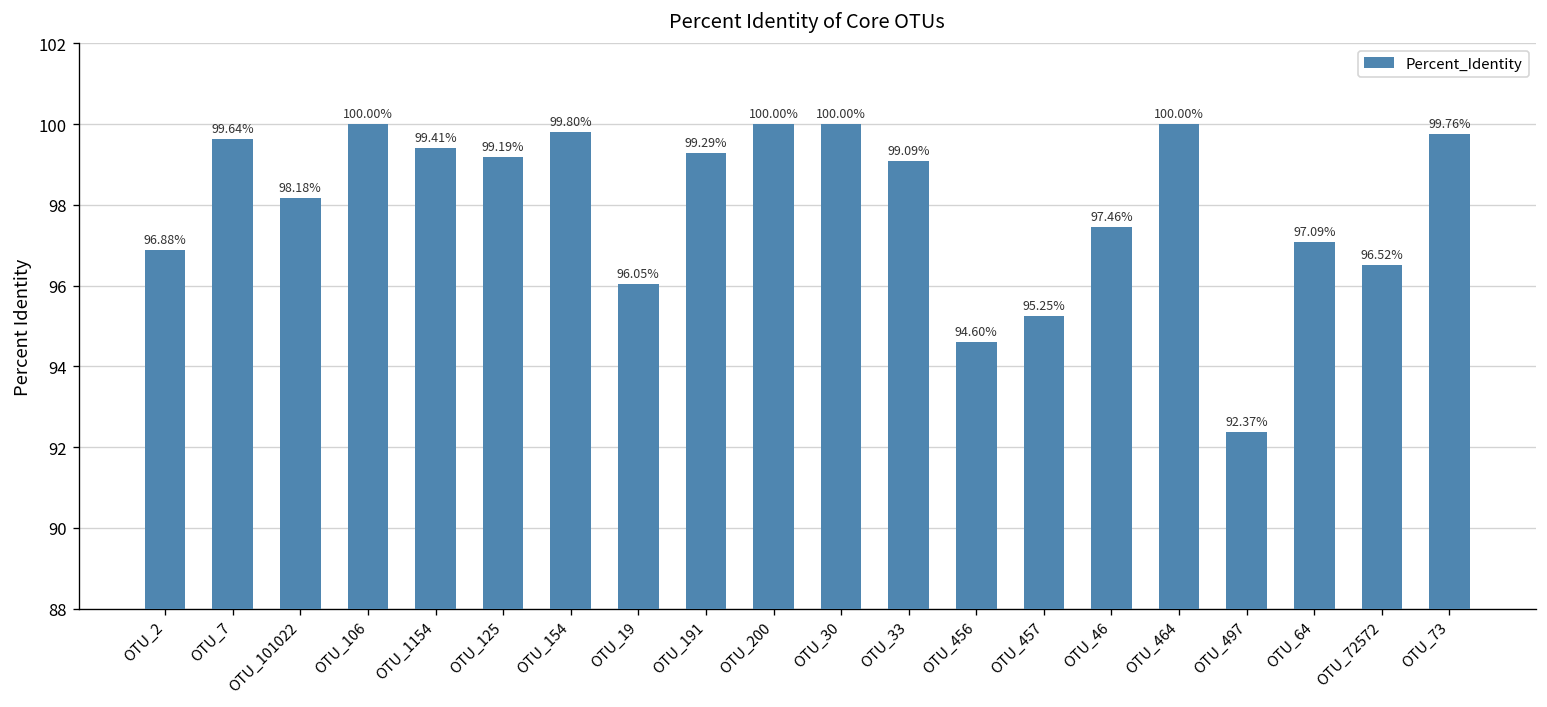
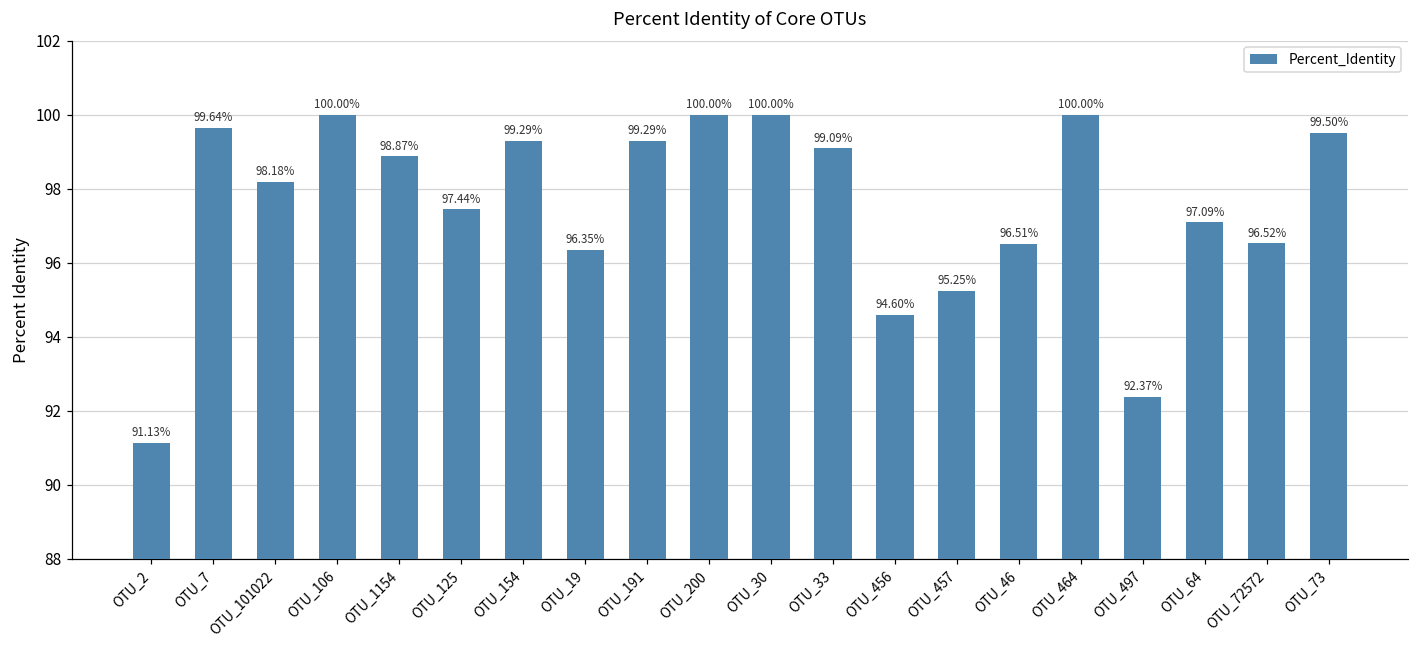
OTU_2: 96.88% -> 91.13%
OTU_1154: 99.41% -> 98.87%
OTU_125: 99.19% -> 97.44%
OTU_154: 99.80% -> 99.29%
OTU_19: 96.05% -> 96.35%
OTU_46: 97.46% -> 96.51%
OTU_73: 99.76% -> 99.50%
